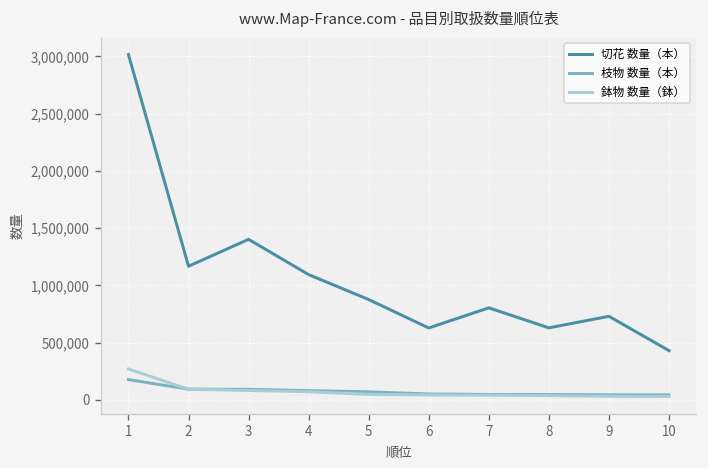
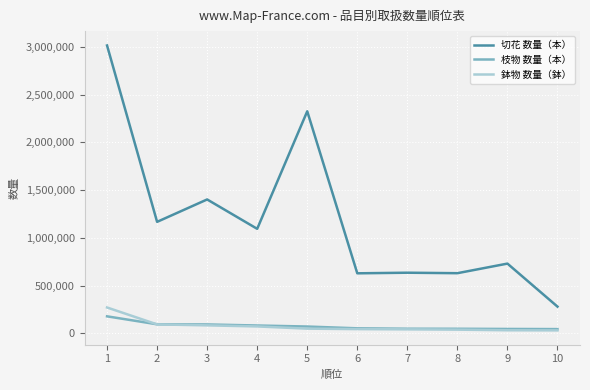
切花 数量（本）, 5: 900,000 -> 2,300,000
切花 数量（本）, 7: 800,000 -> 600,000
切花 数量（本）, 10: 400,000 -> 300,000
